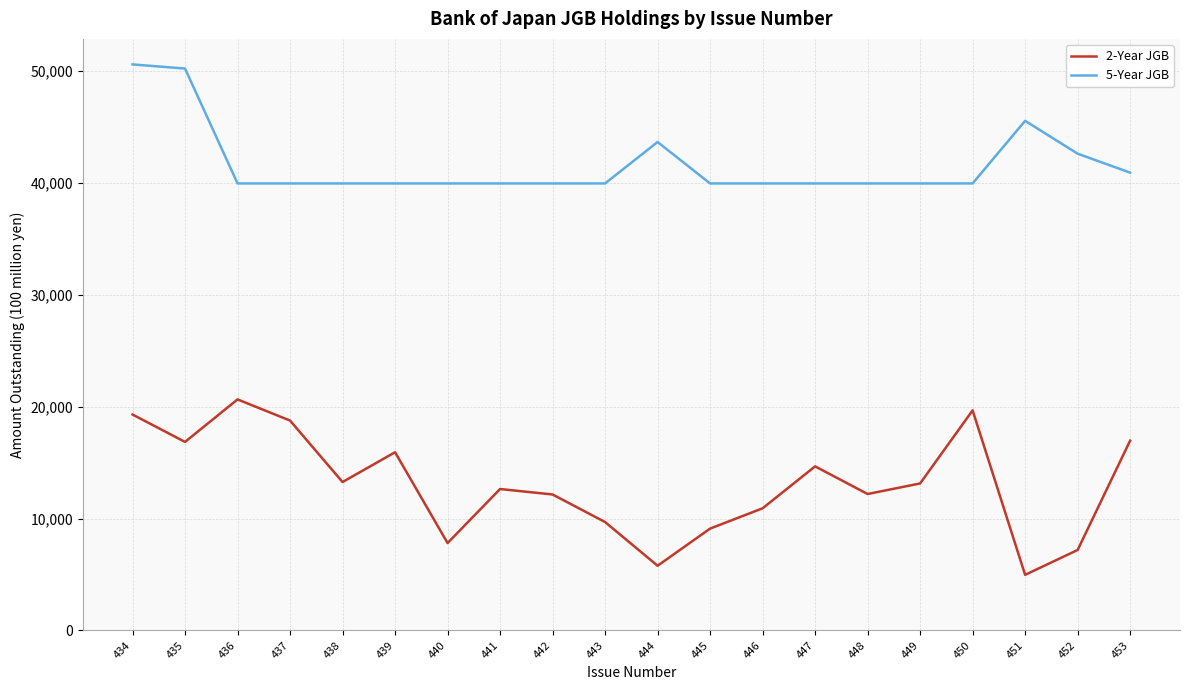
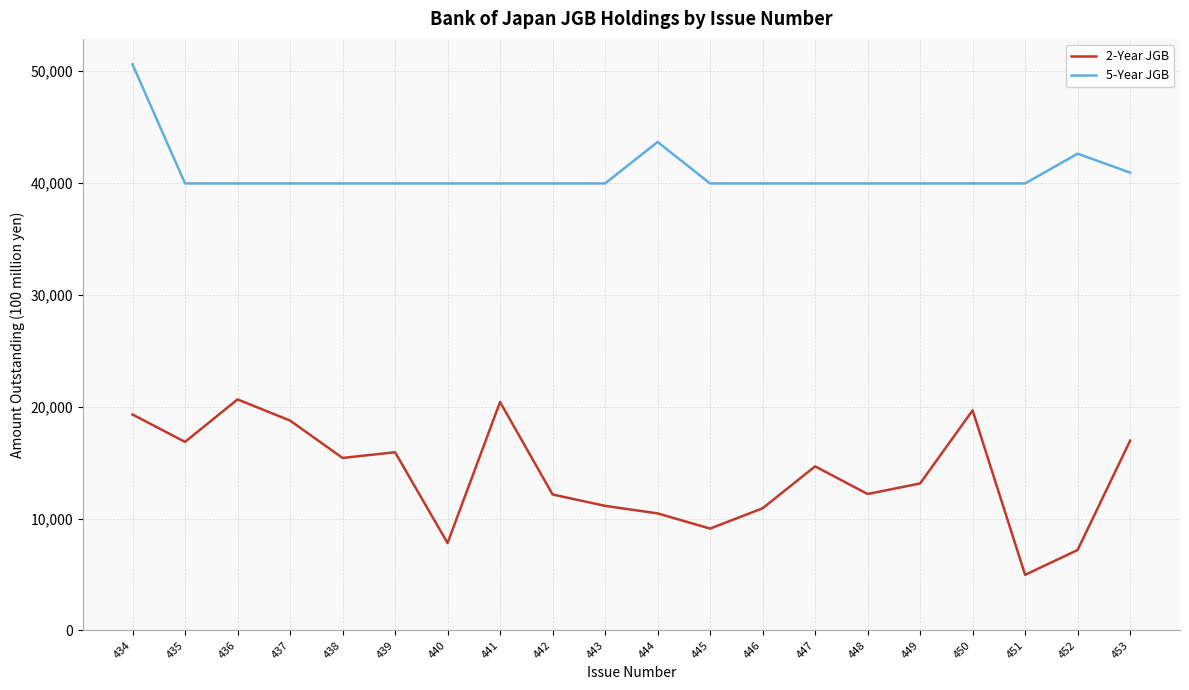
5-Year JGB, 435: 50,200 -> 40,000
2-Year JGB, 438: 13,300 -> 15,400
2-Year JGB, 441: 12,600 -> 20,400
2-Year JGB, 443: 9,700 -> 11,100
2-Year JGB, 444: 5,800 -> 10,500
5-Year JGB, 451: 45,600 -> 40,000
